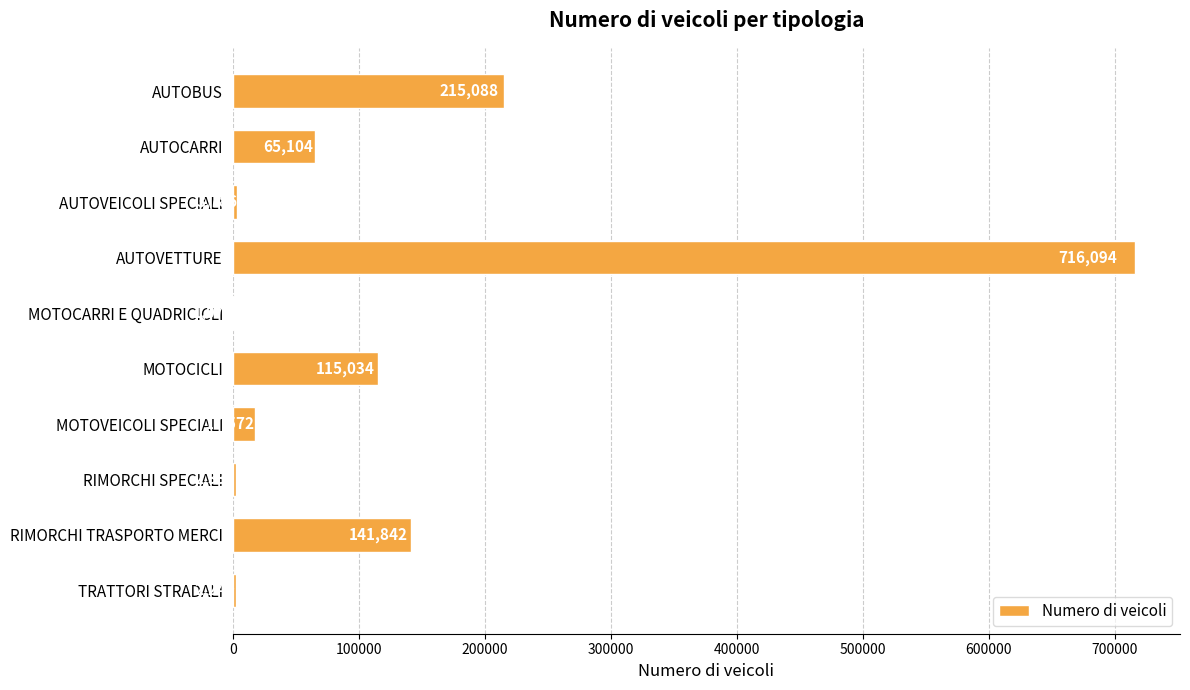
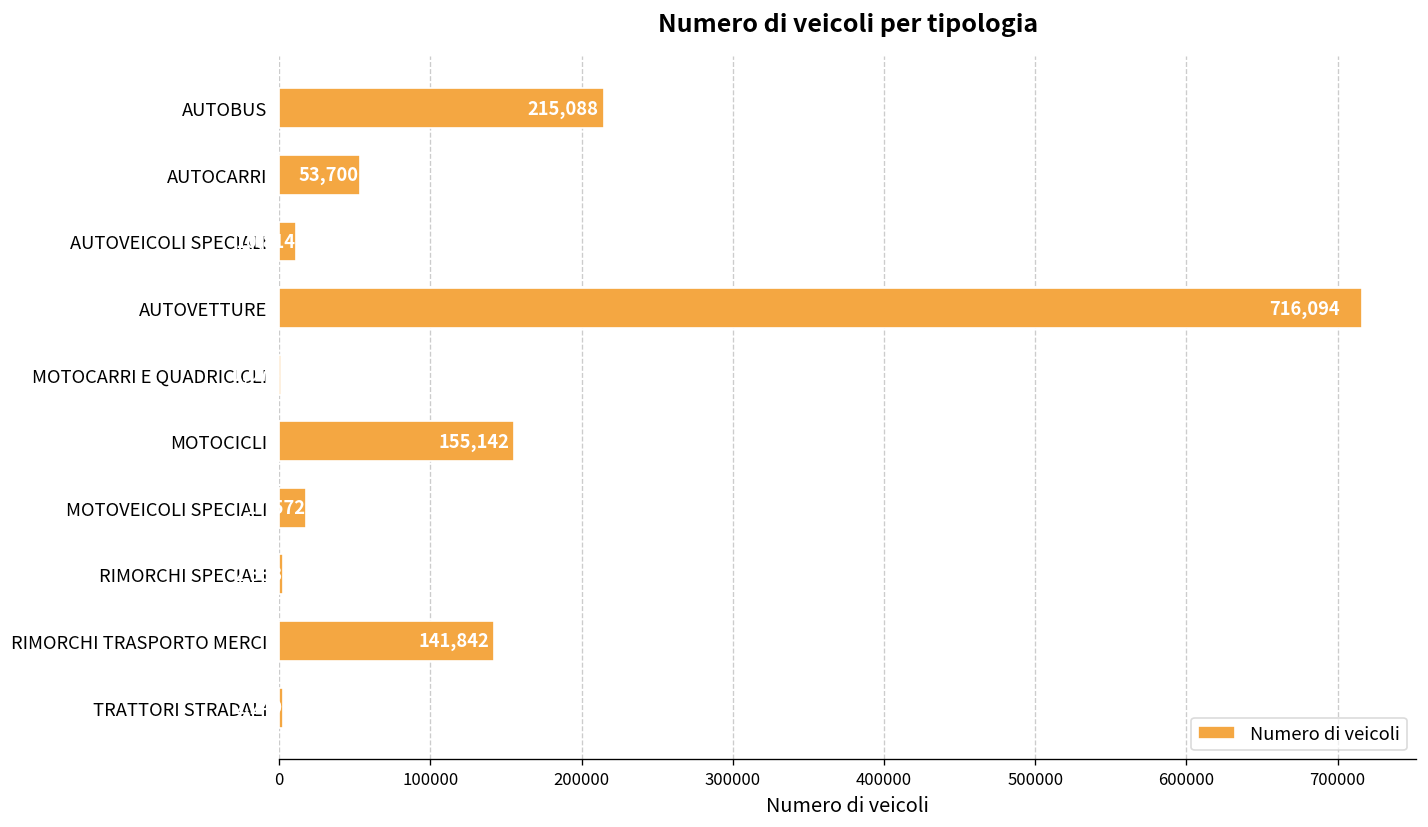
AUTOCARRI: 65,104 -> 53,700
AUTOVEICOLI SPECIALI: 4000 -> 11000
MOTOCICLI: 115,034 -> 155,142
